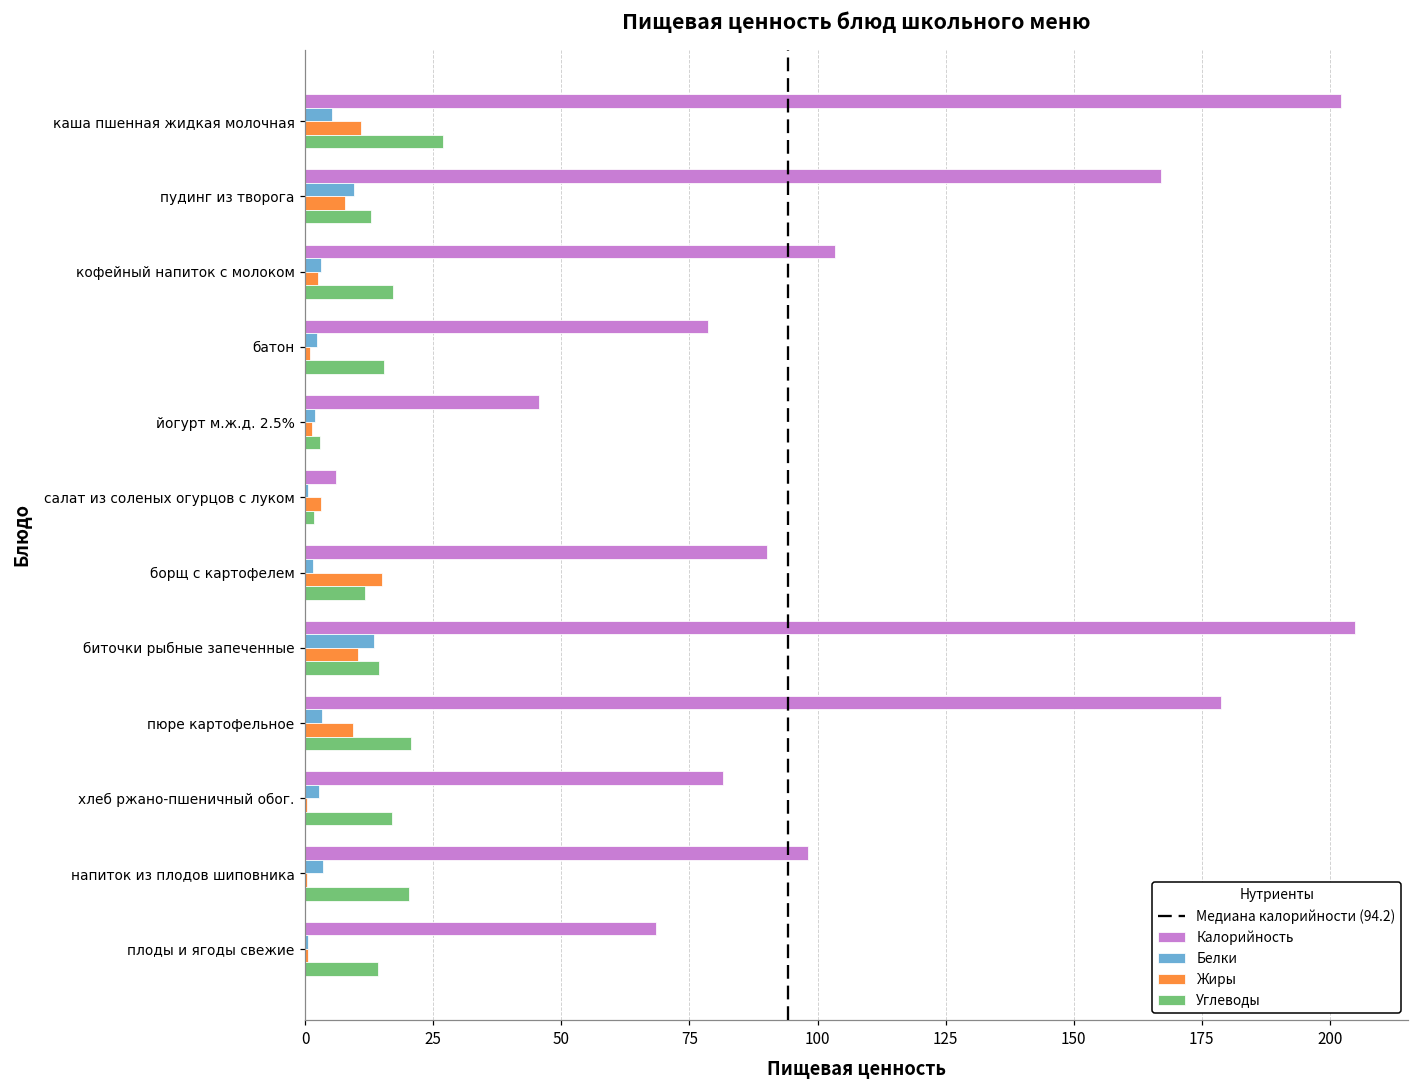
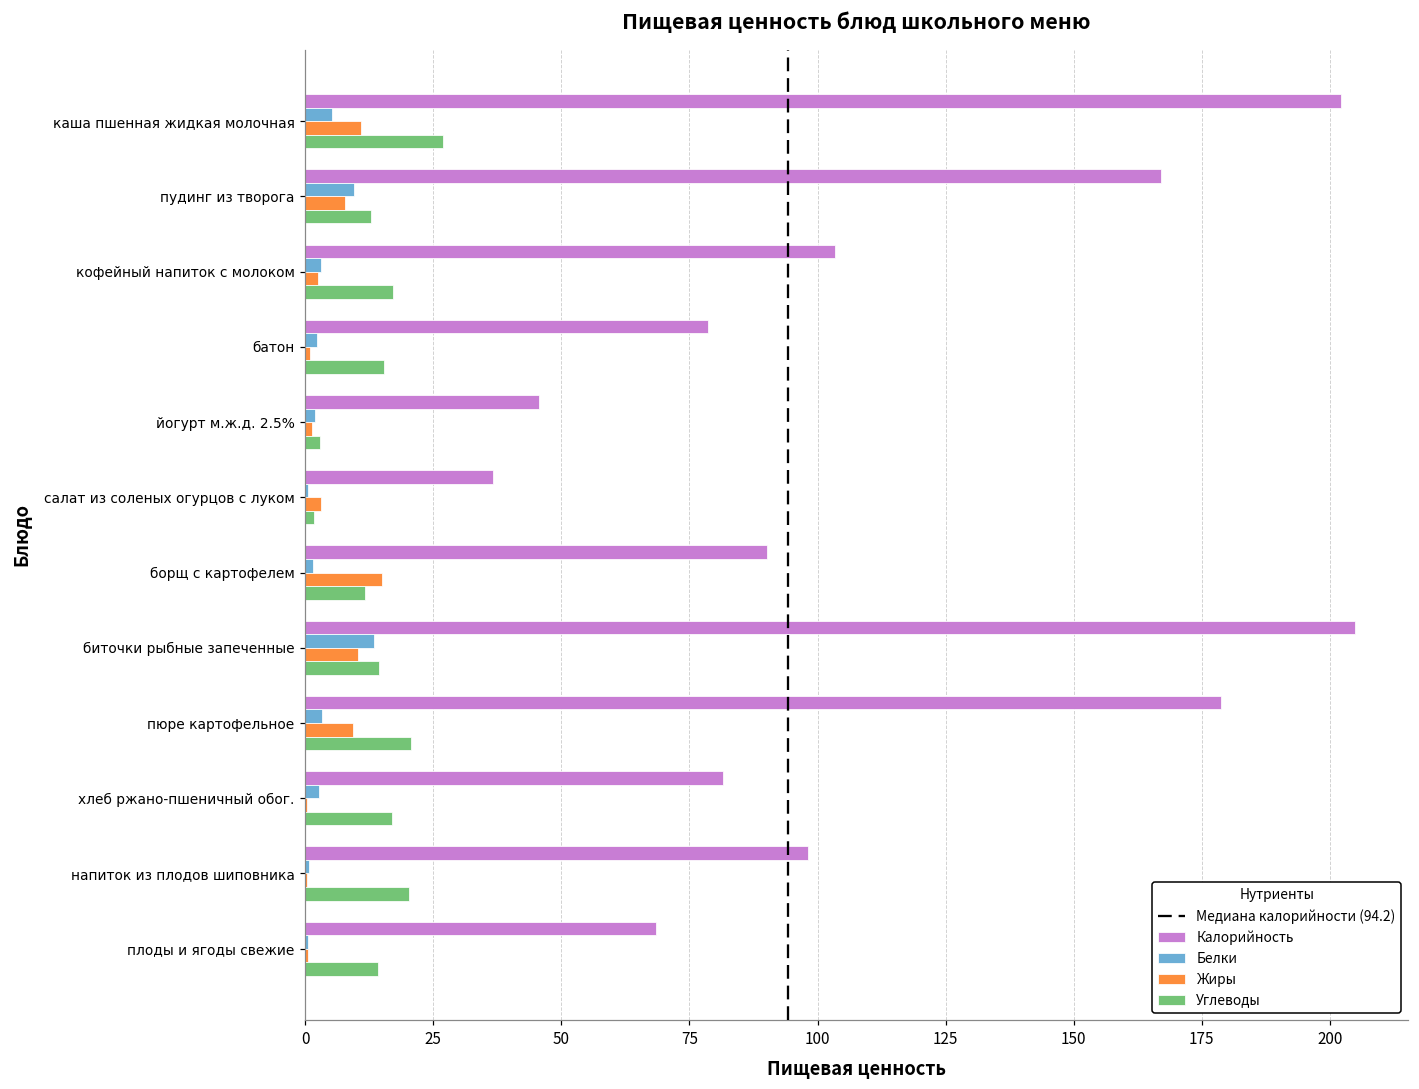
Калорийность, салат из соленых огурцов с луком: 6 -> 37
Белки, напиток из плодов шиповника: 4 -> 1
